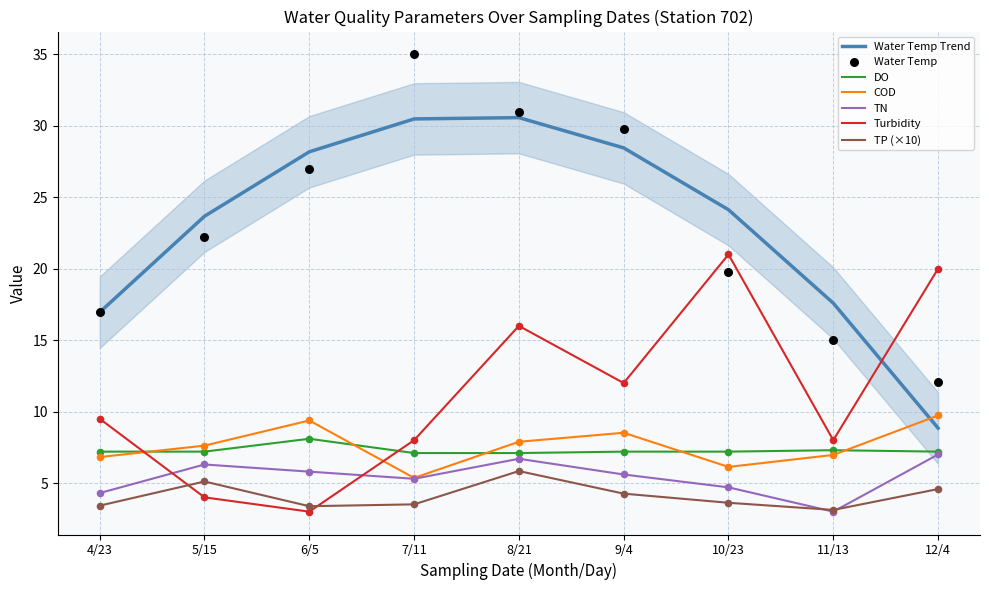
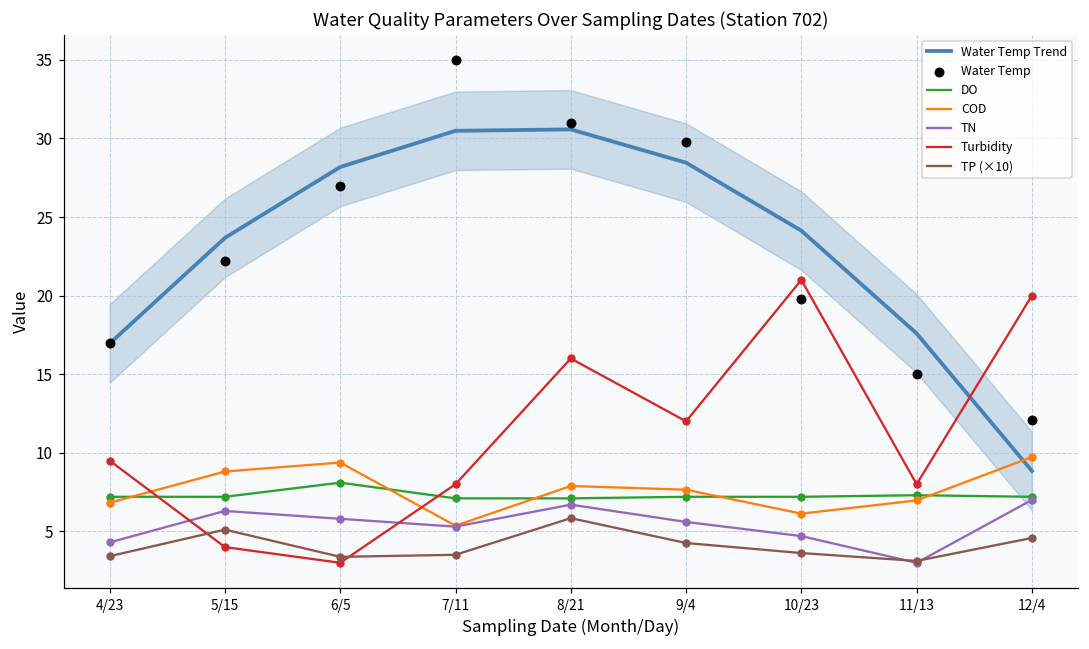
COD, 5/15: 7.6 -> 8.8
COD, 9/4: 8.5 -> 7.7
